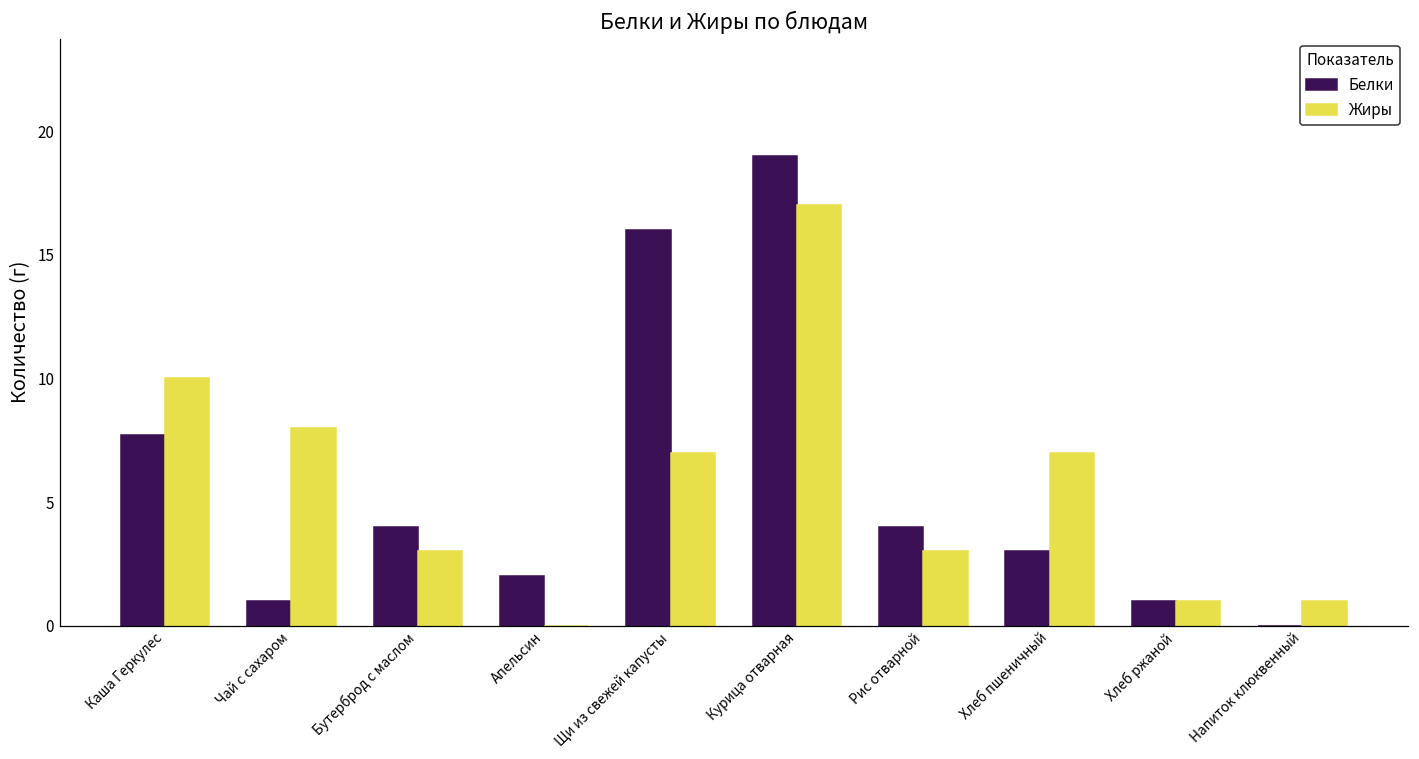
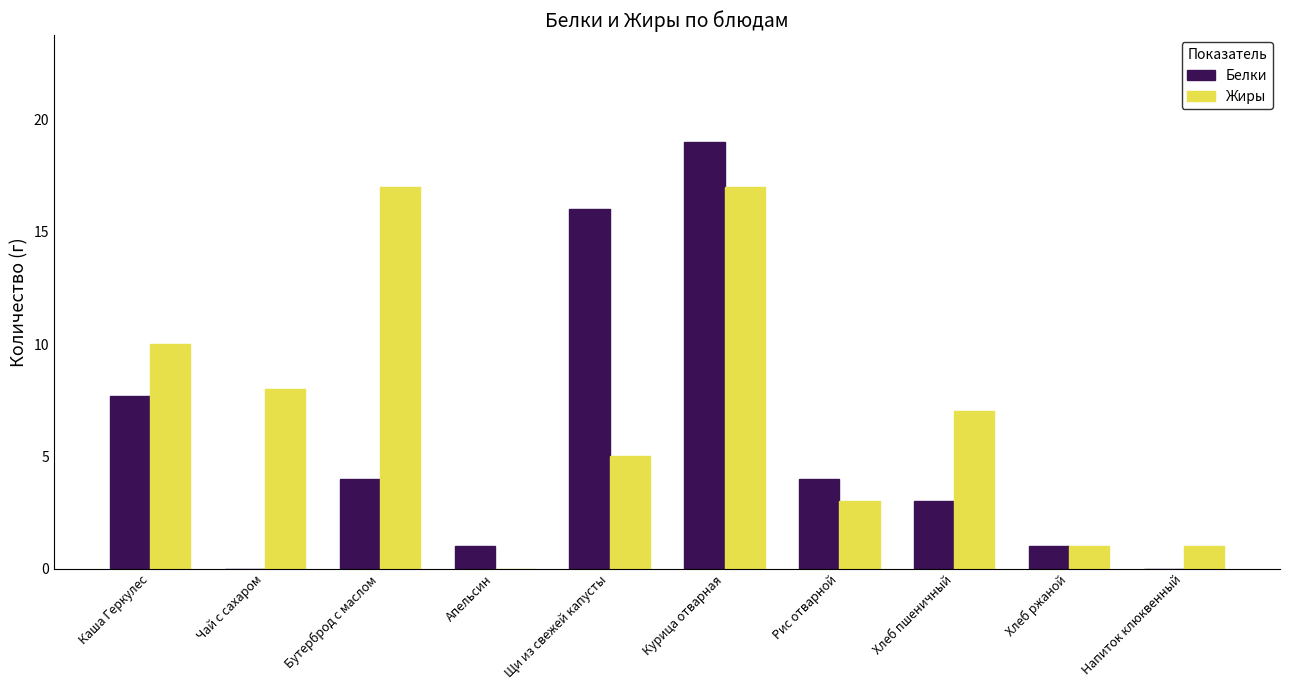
Белки, Чай с сахаром: 1 -> 0
Жиры, Бутерброд с маслом: 3 -> 17
Белки, Апельсин: 2 -> 1
Жиры, Щи из свежей капусты: 7 -> 5
